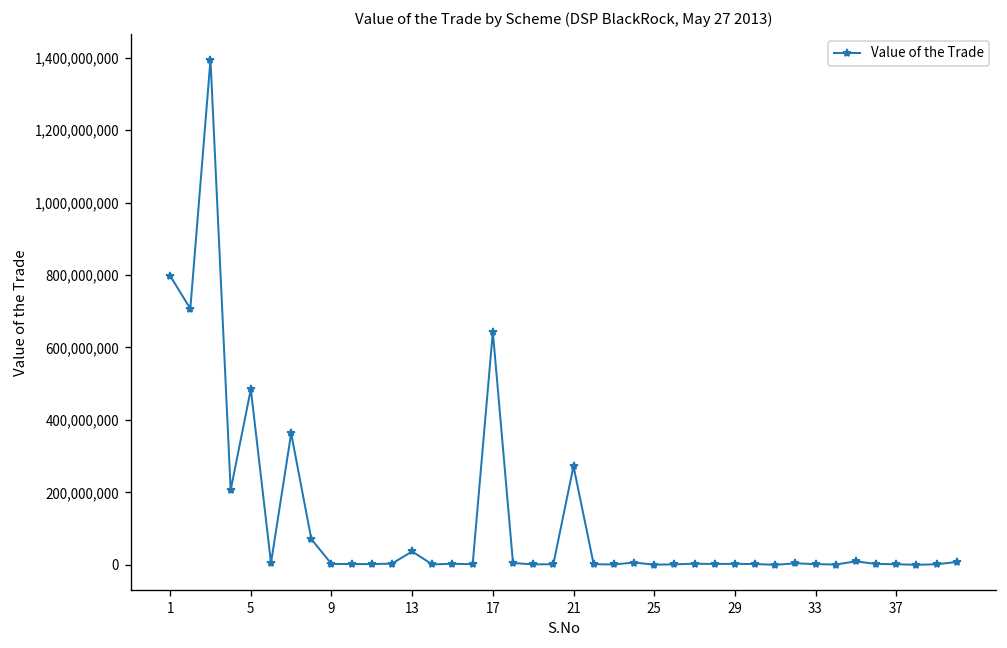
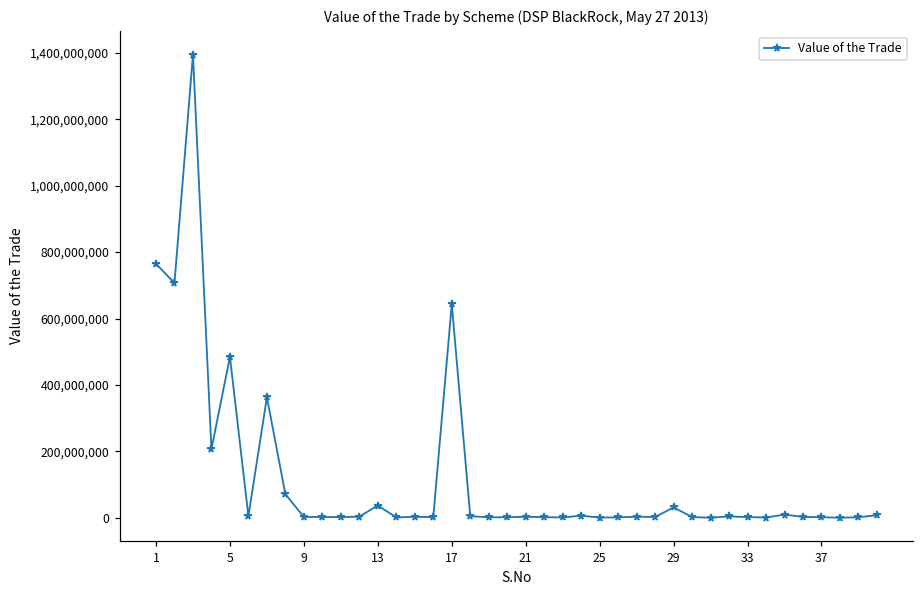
1: 800,000,000 -> 760,000,000
21: 270,000,000 -> 0
29: 0 -> 30,000,000
